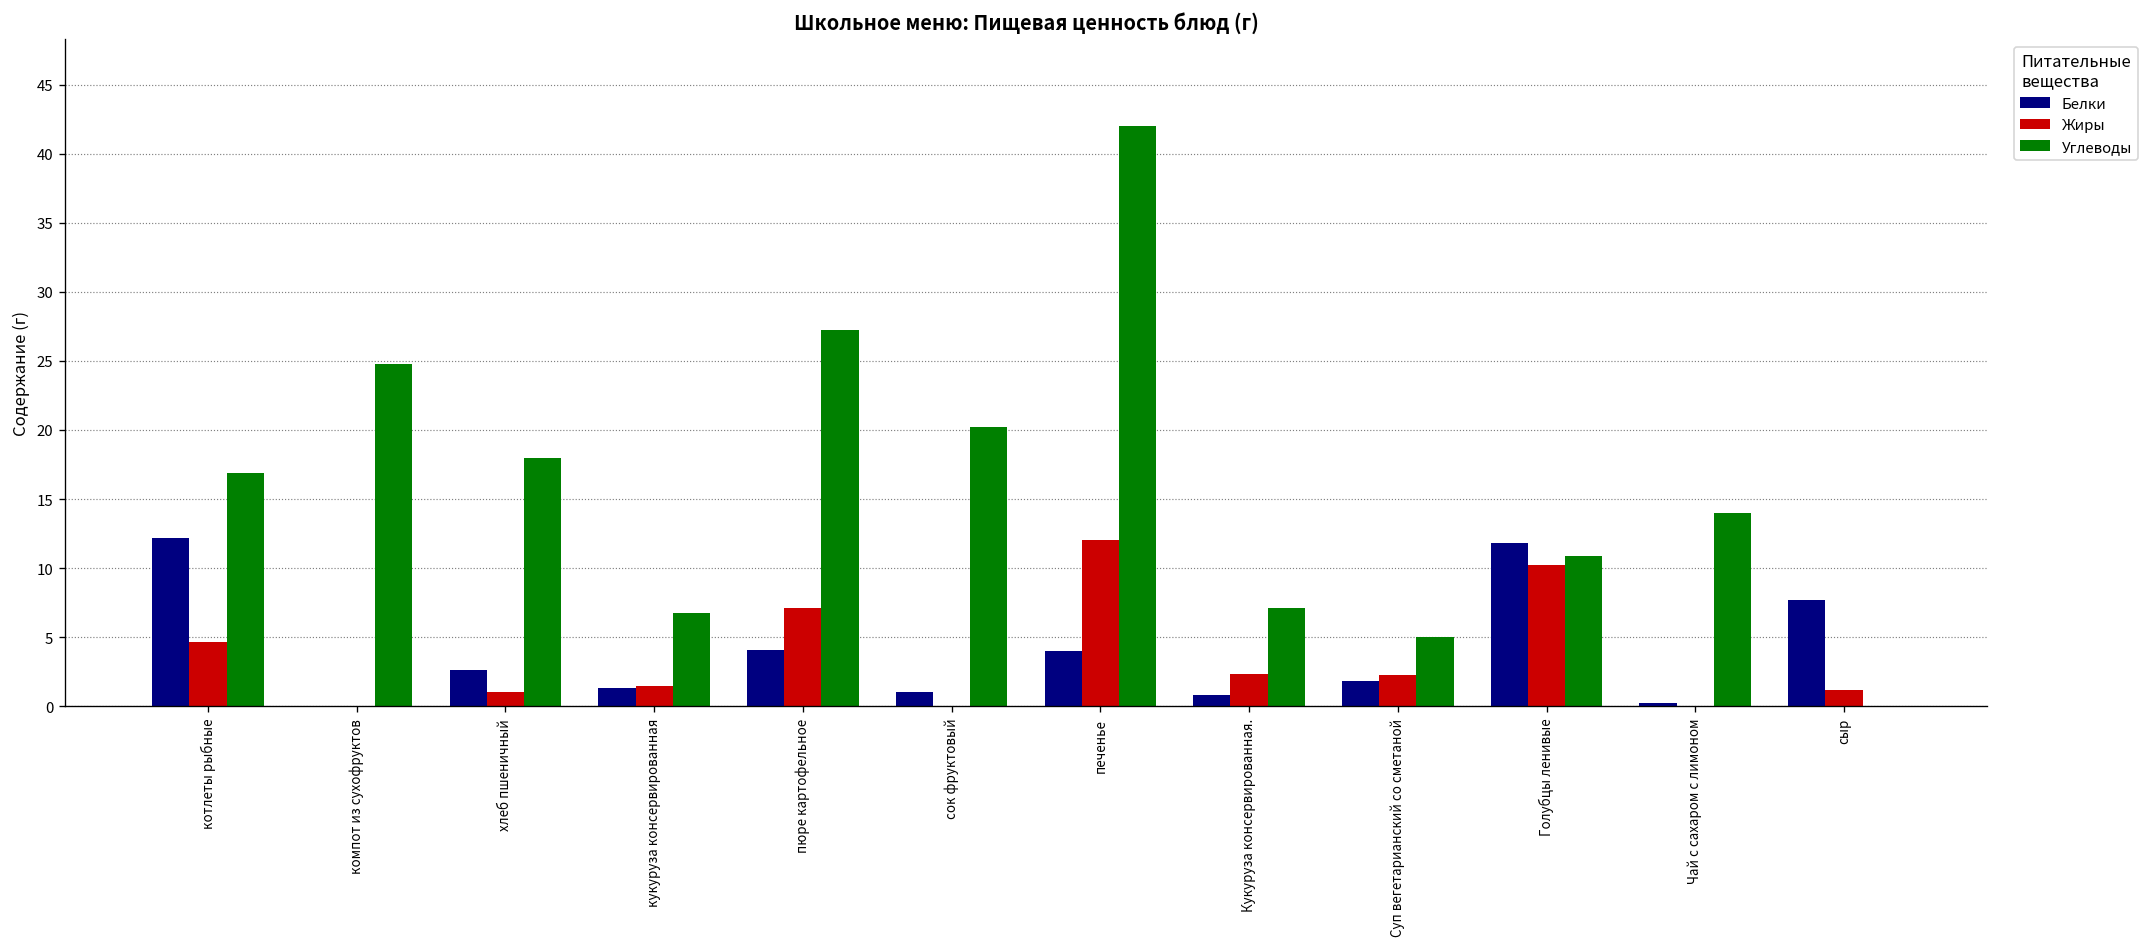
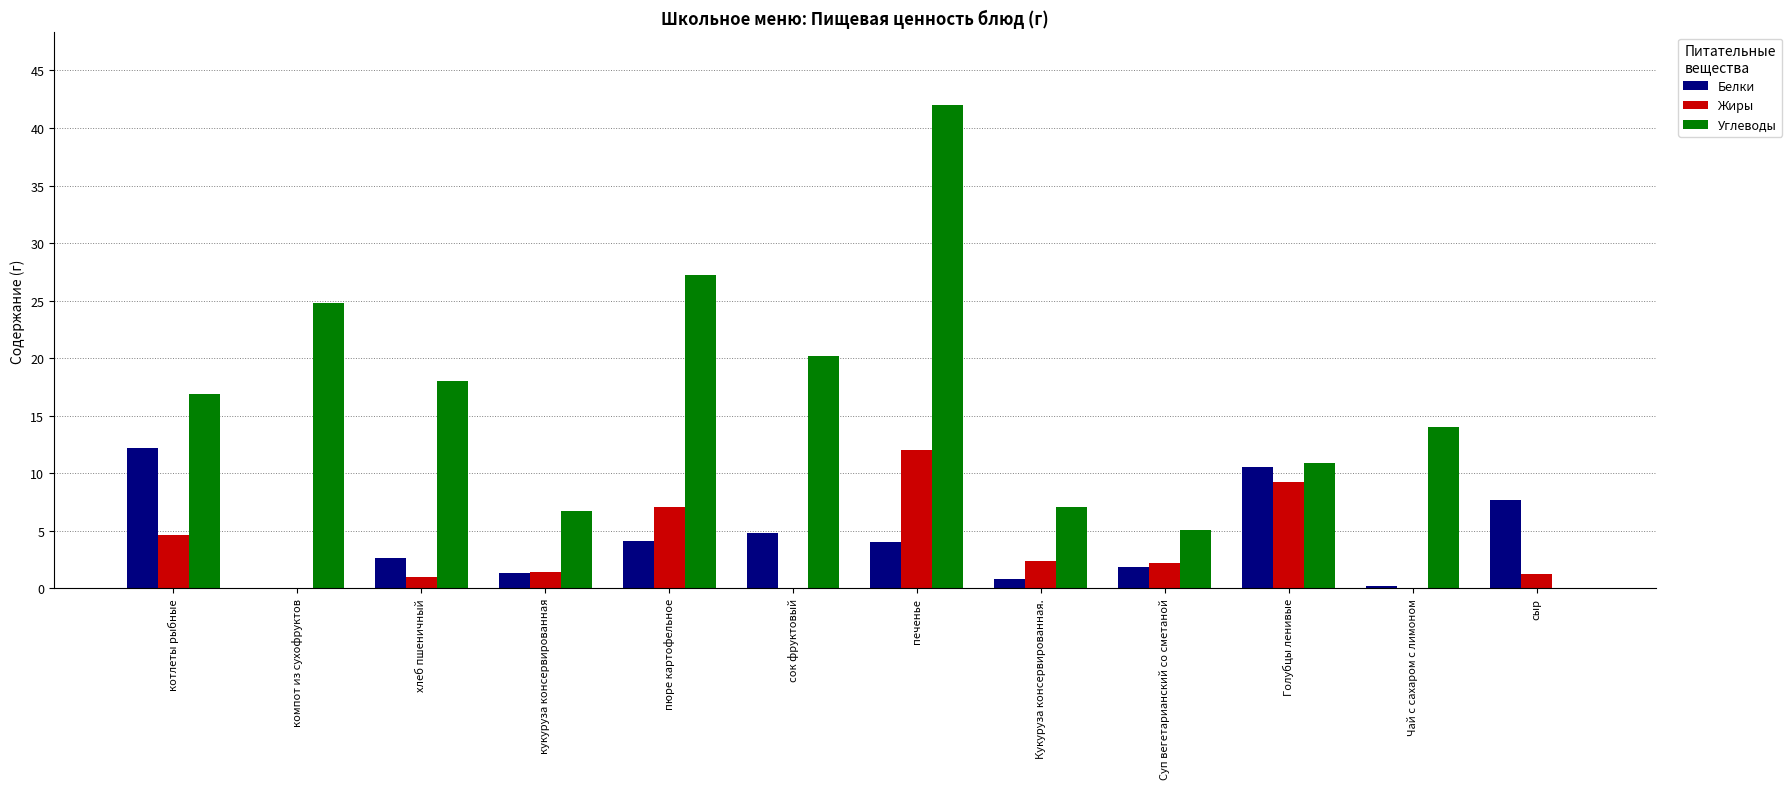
Белки, сок фруктовый: 1.0 -> 4.8
Белки, Голубцы ленивые: 11.8 -> 10.5
Жиры, Голубцы ленивые: 10.2 -> 9.2
